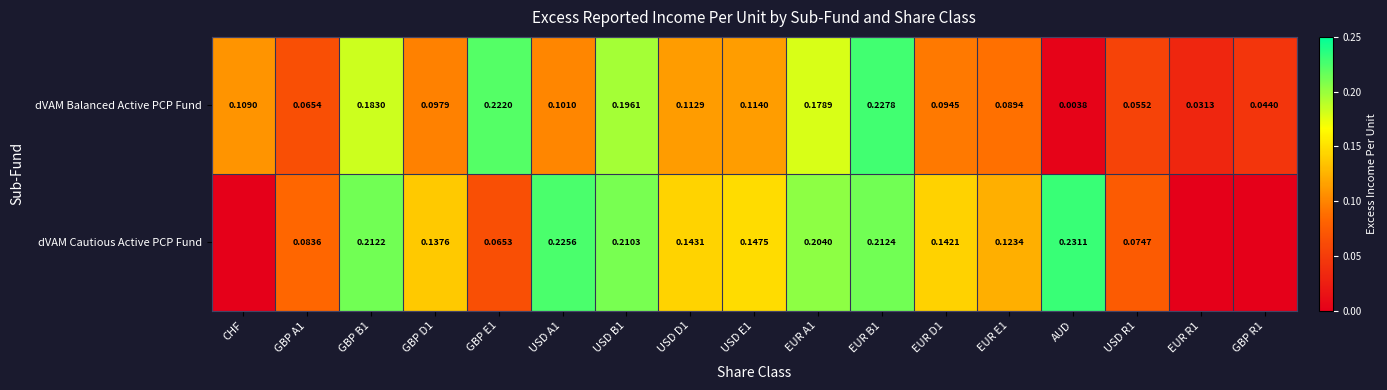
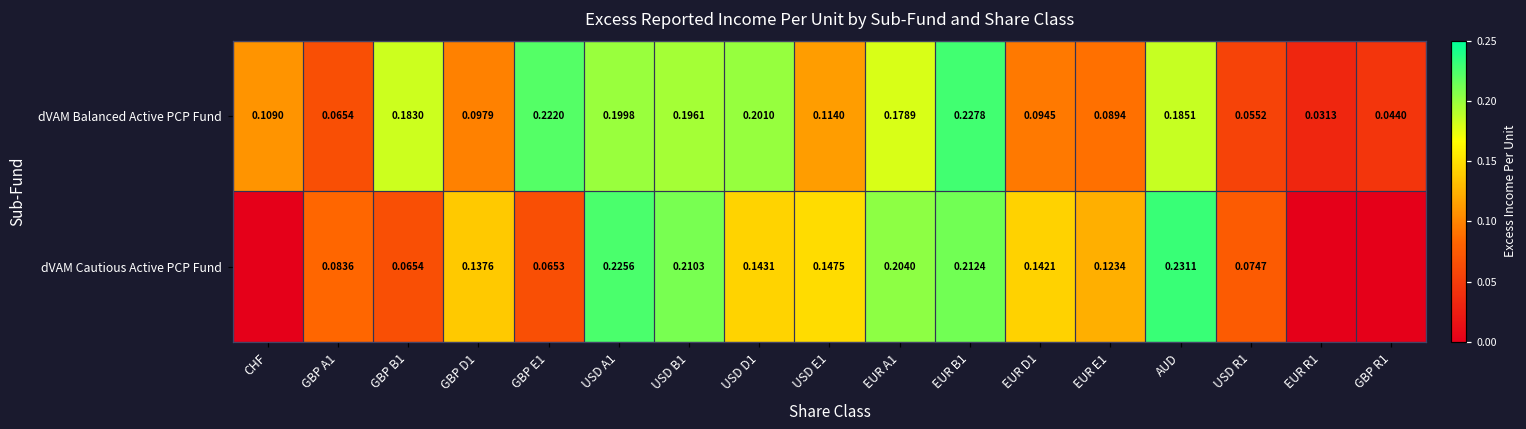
dVAM Balanced Active PCP Fund, USD A1: 0.1010 -> 0.1998
dVAM Balanced Active PCP Fund, USD D1: 0.1129 -> 0.2010
dVAM Balanced Active PCP Fund, AUD: 0.0038 -> 0.1851
dVAM Cautious Active PCP Fund, GBP B1: 0.2122 -> 0.0654
